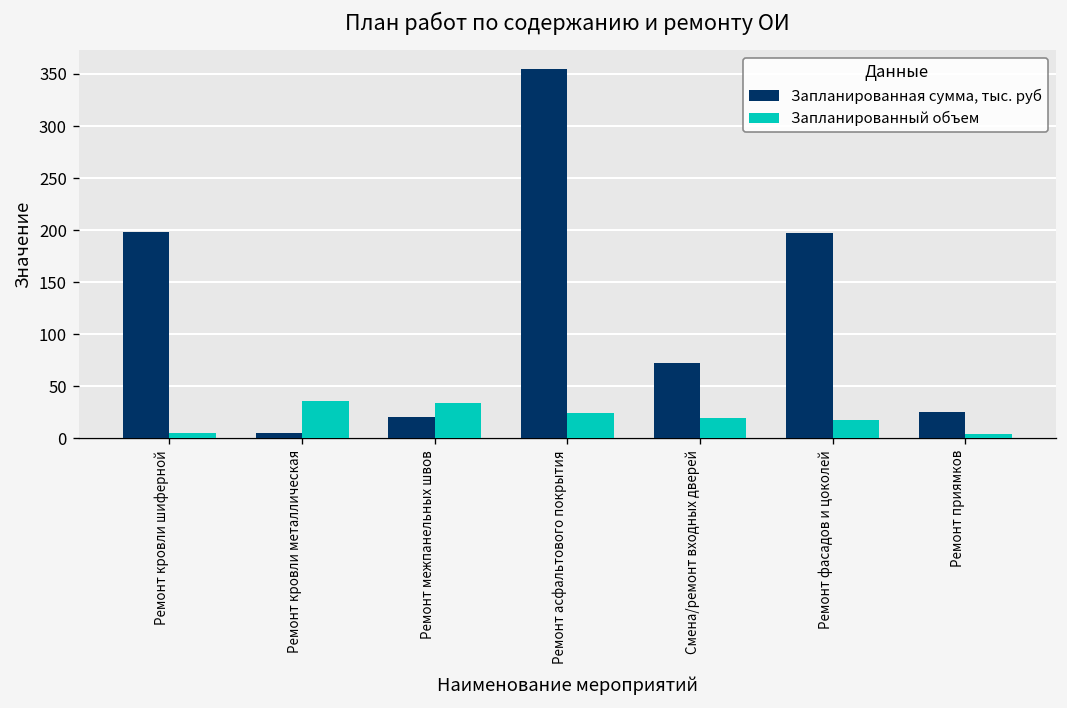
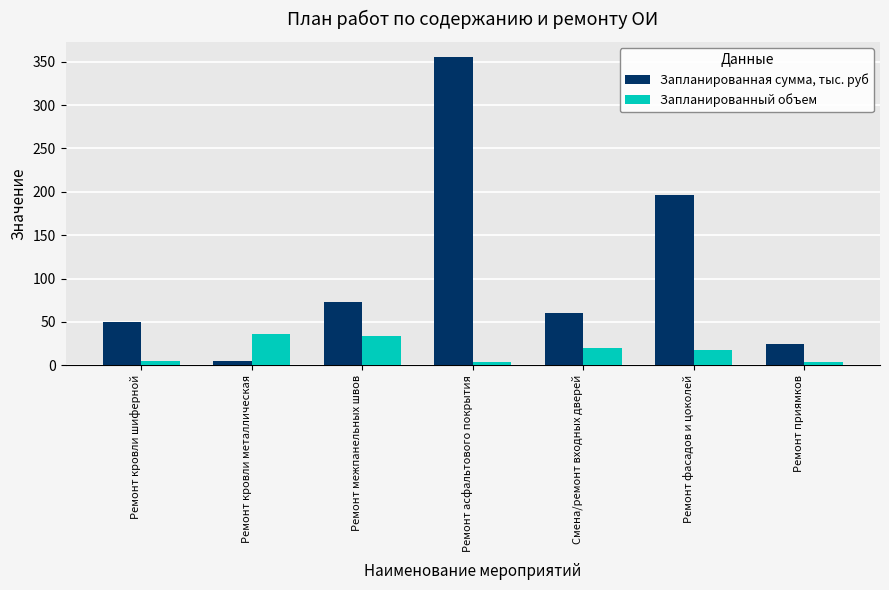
Запланированная сумма, тыс. руб, Ремонт кровли шиферной: 200 -> 50
Запланированная сумма, тыс. руб, Ремонт межпанельных швов: 20 -> 70
Запланированный объем, Ремонт асфальтового покрытия: 20 -> 0
Запланированная сумма, тыс. руб, Смена/ремонт входных дверей: 70 -> 60
